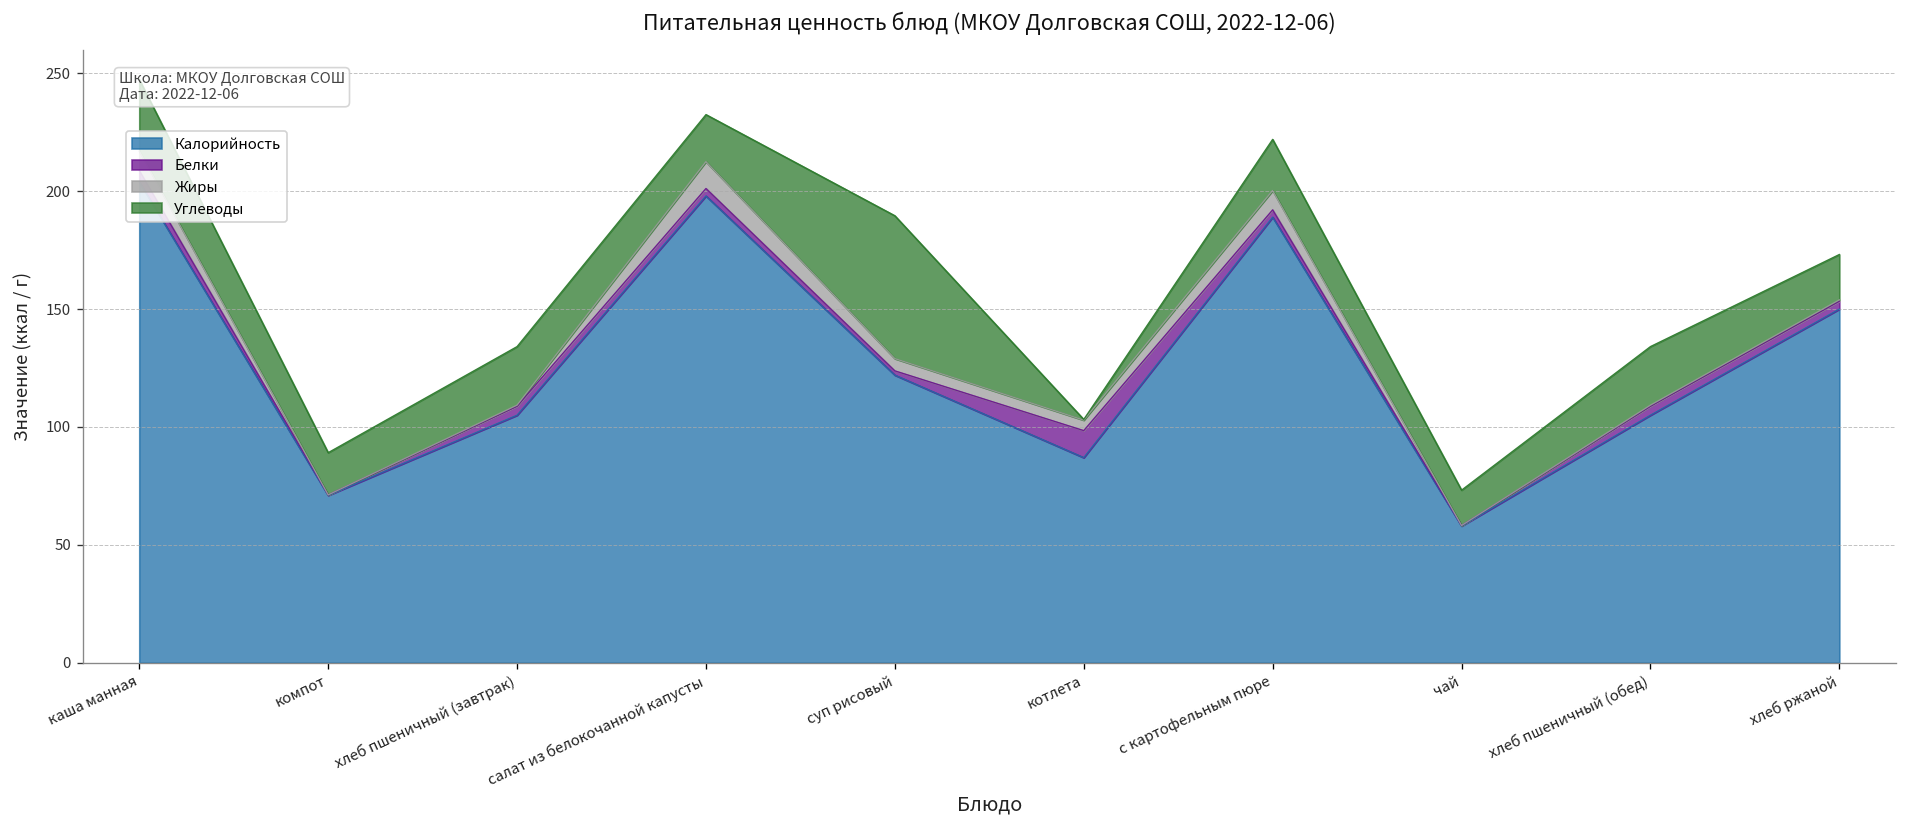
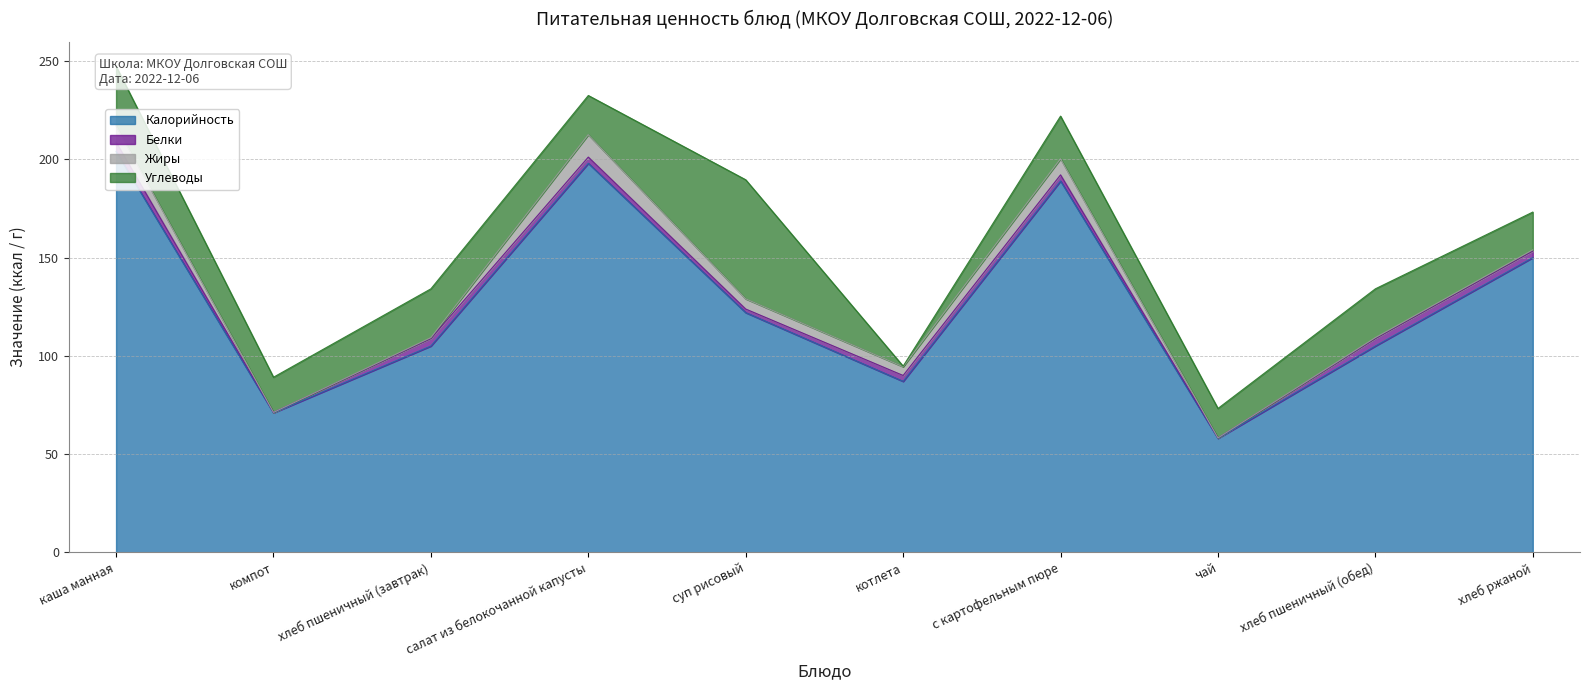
Белки, котлета: 11 -> 3
